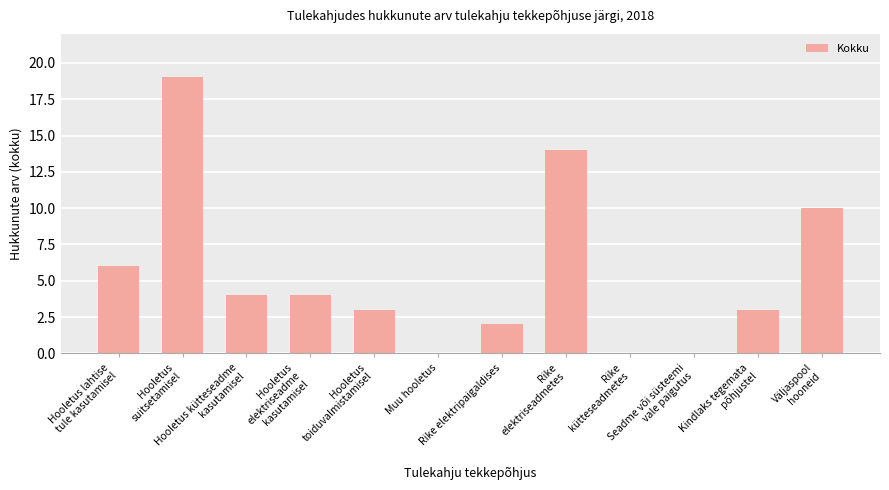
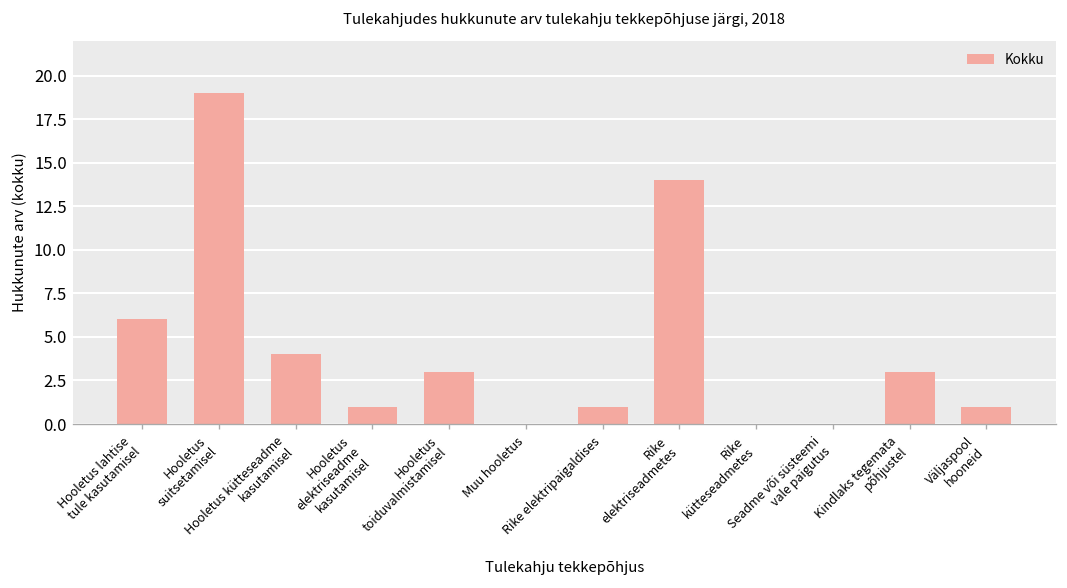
Hooletus elektriseadme kasutamisel: 4 -> 1
Rike elektripaigaldises: 2 -> 1
Väljaspool hooneid: 10 -> 1
